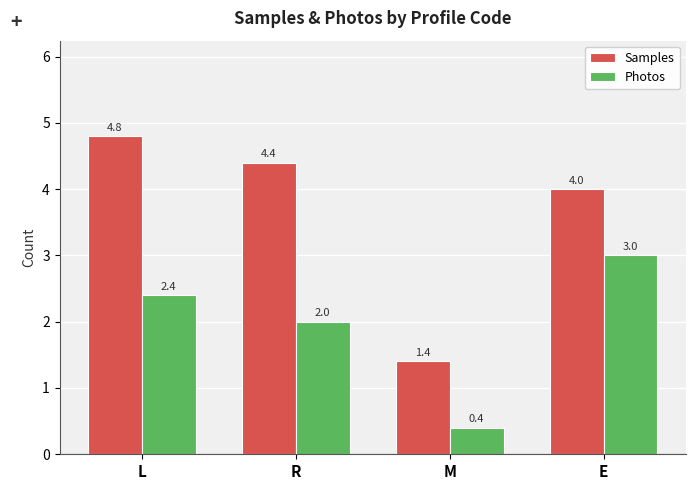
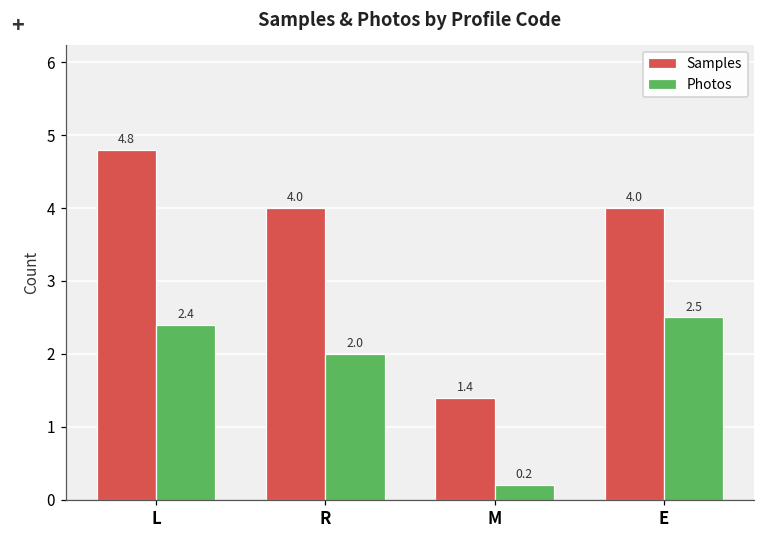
Samples, R: 4.4 -> 4.0
Photos, M: 0.4 -> 0.2
Photos, E: 3.0 -> 2.5
